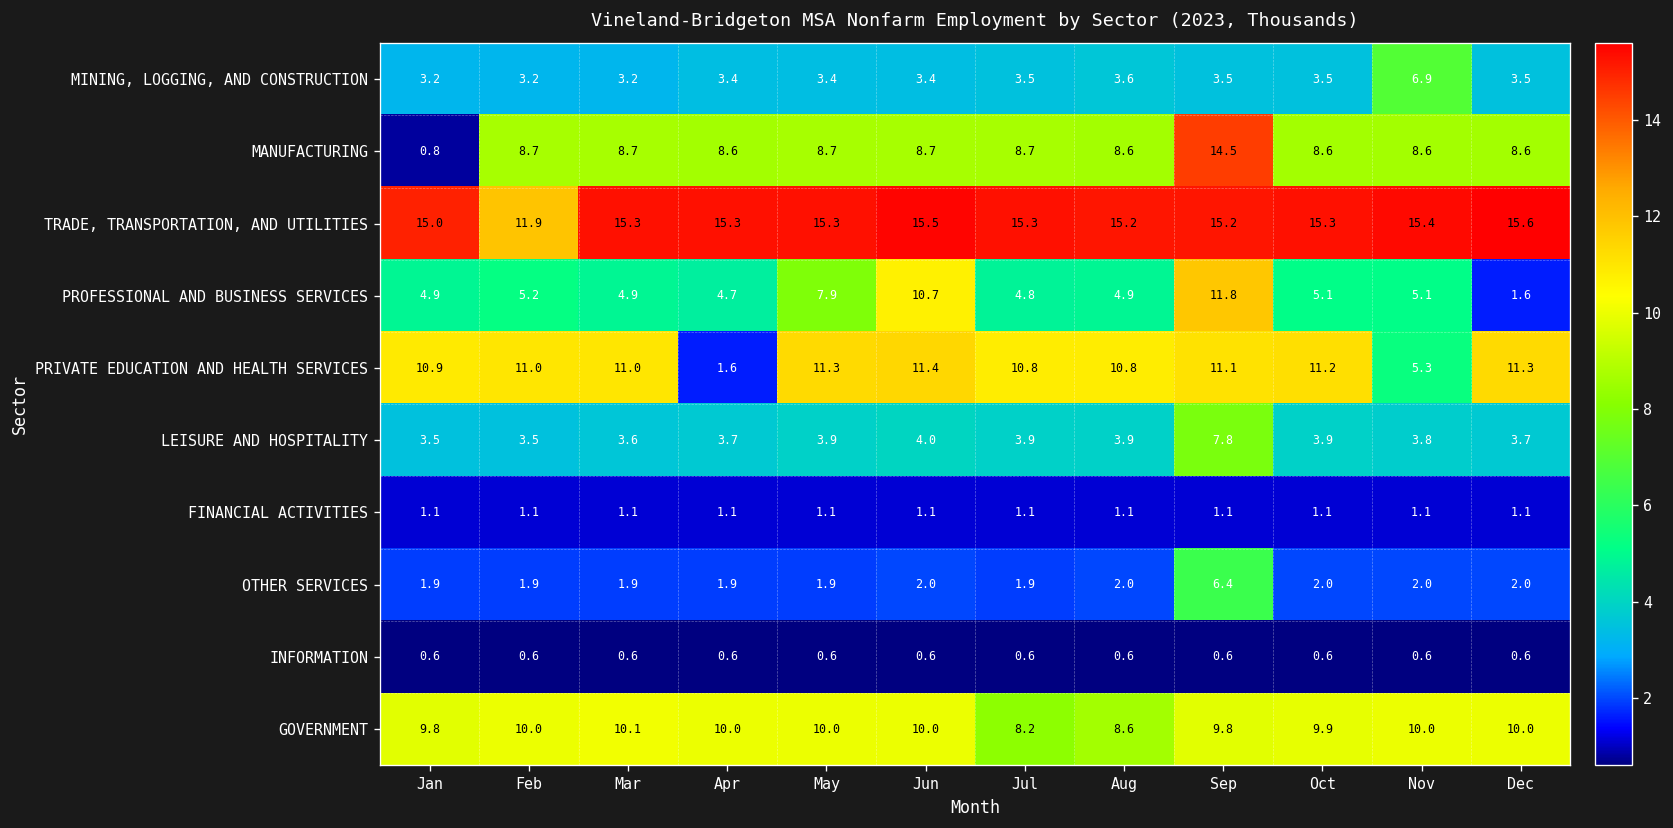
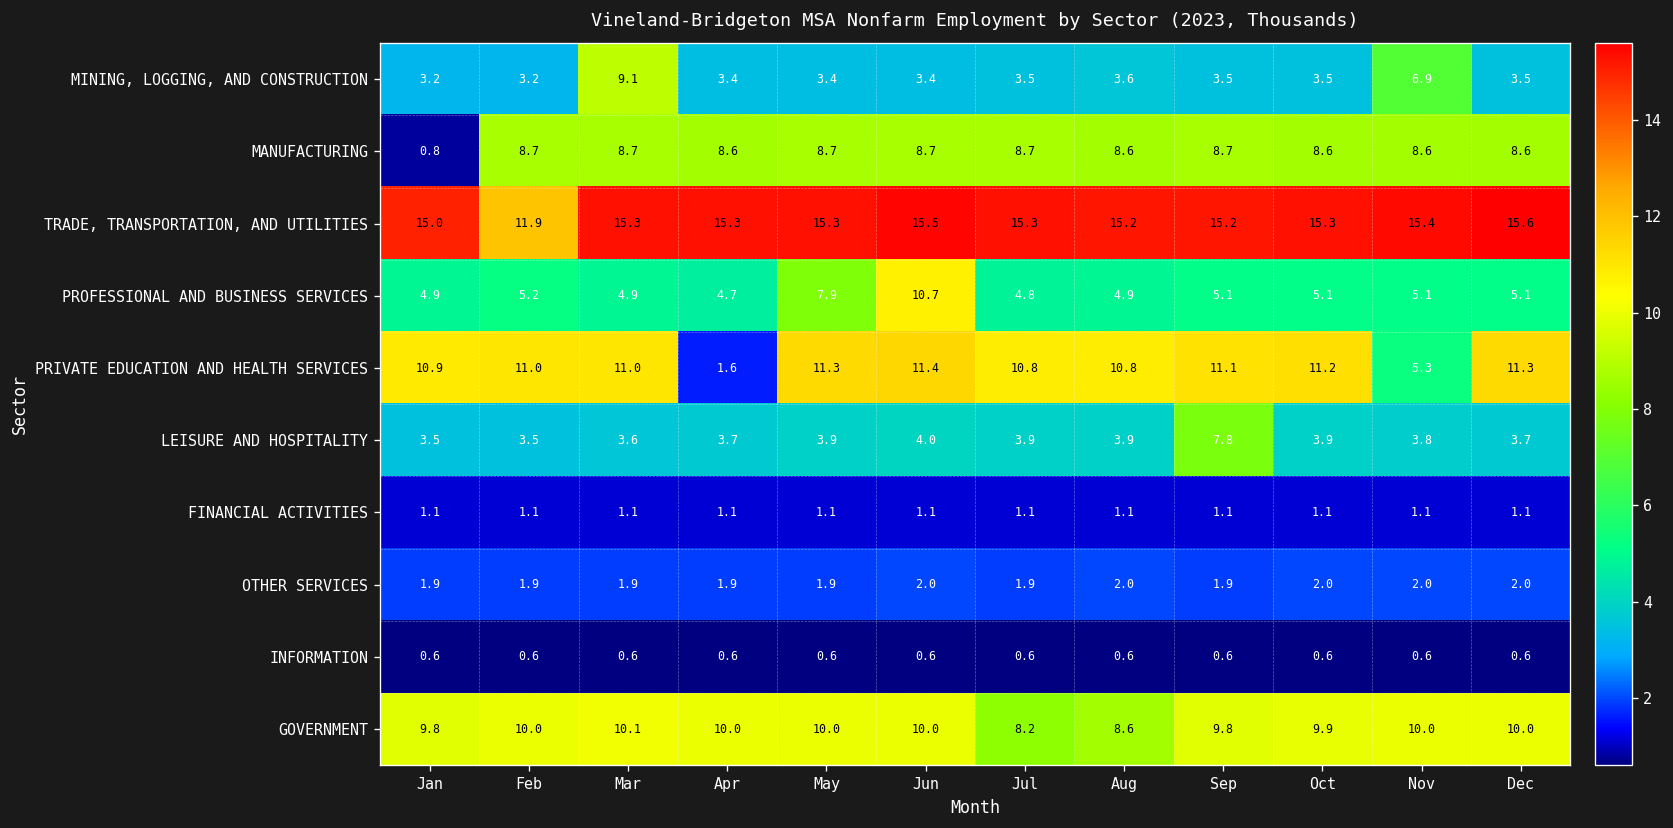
MINING, LOGGING, AND CONSTRUCTION, Mar: 3.2 -> 9.1
MANUFACTURING, Sep: 14.5 -> 8.7
PROFESSIONAL AND BUSINESS SERVICES, Sep: 11.8 -> 5.1
PROFESSIONAL AND BUSINESS SERVICES, Dec: 1.6 -> 5.1
OTHER SERVICES, Sep: 6.4 -> 1.9
